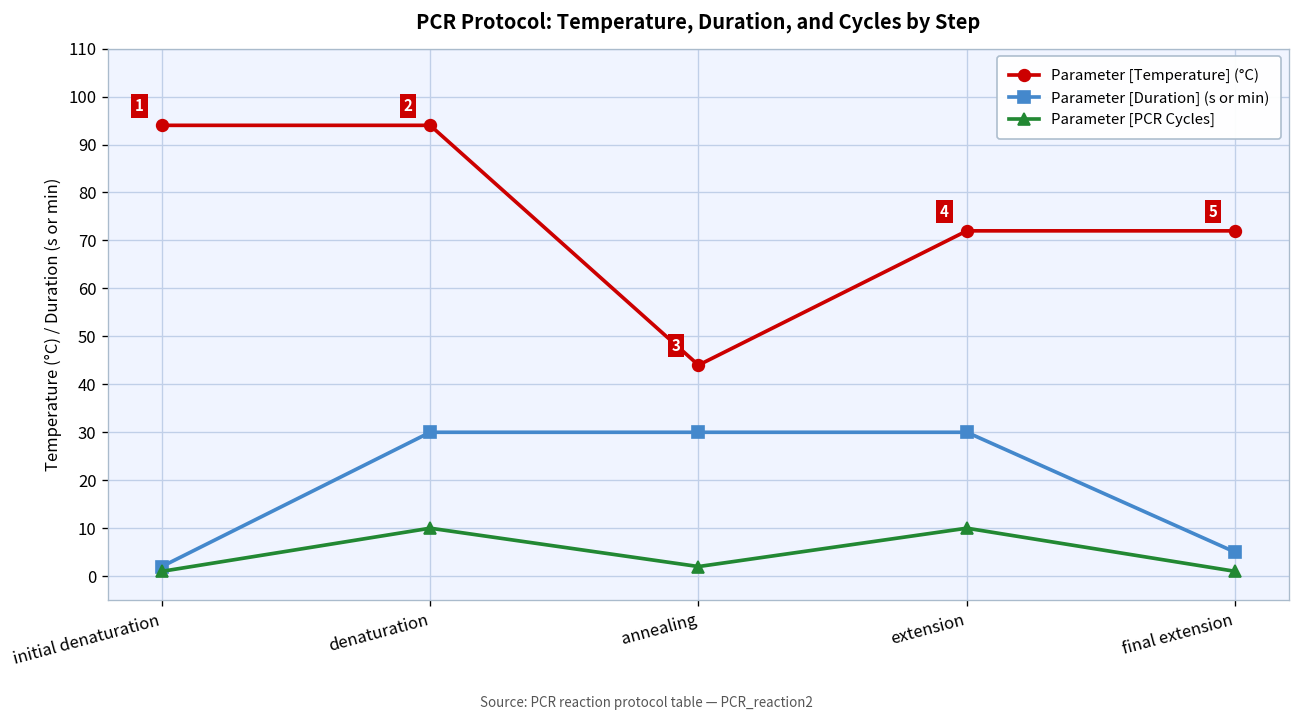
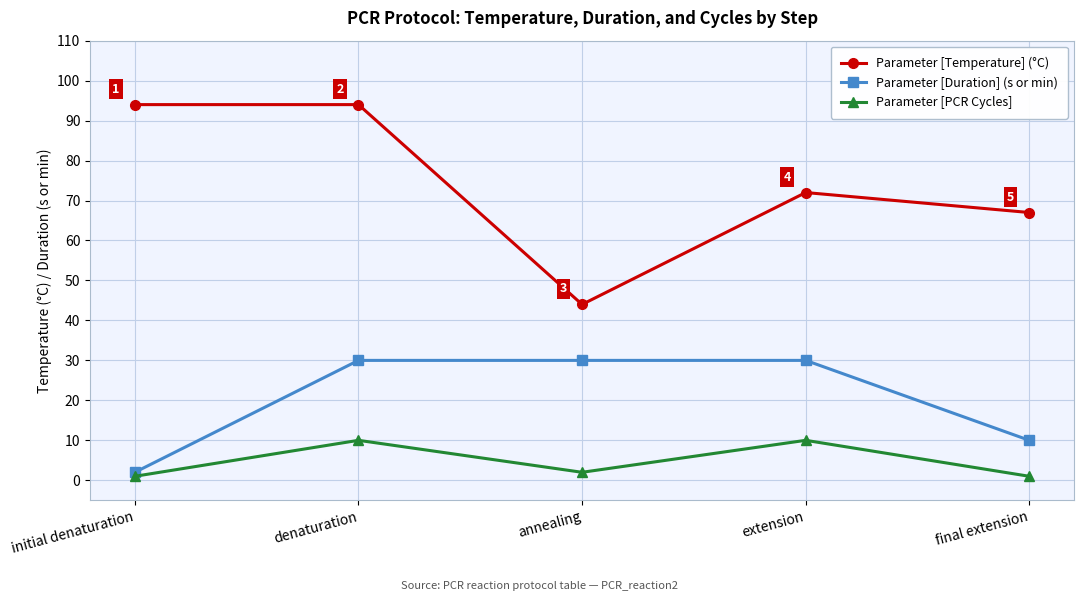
Parameter [Temperature] (°C), final extension: 72 -> 67
Parameter [Duration] (s or min), final extension: 5 -> 10
